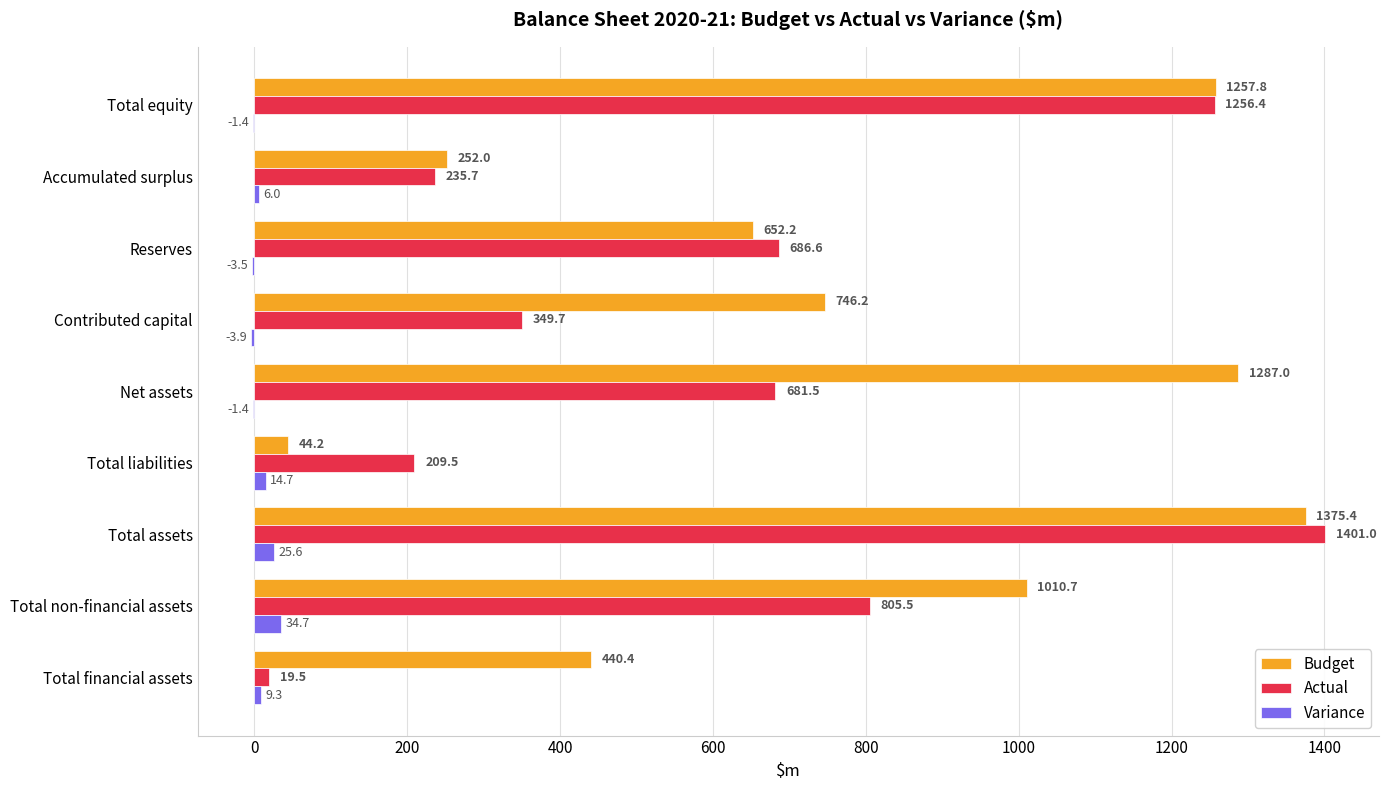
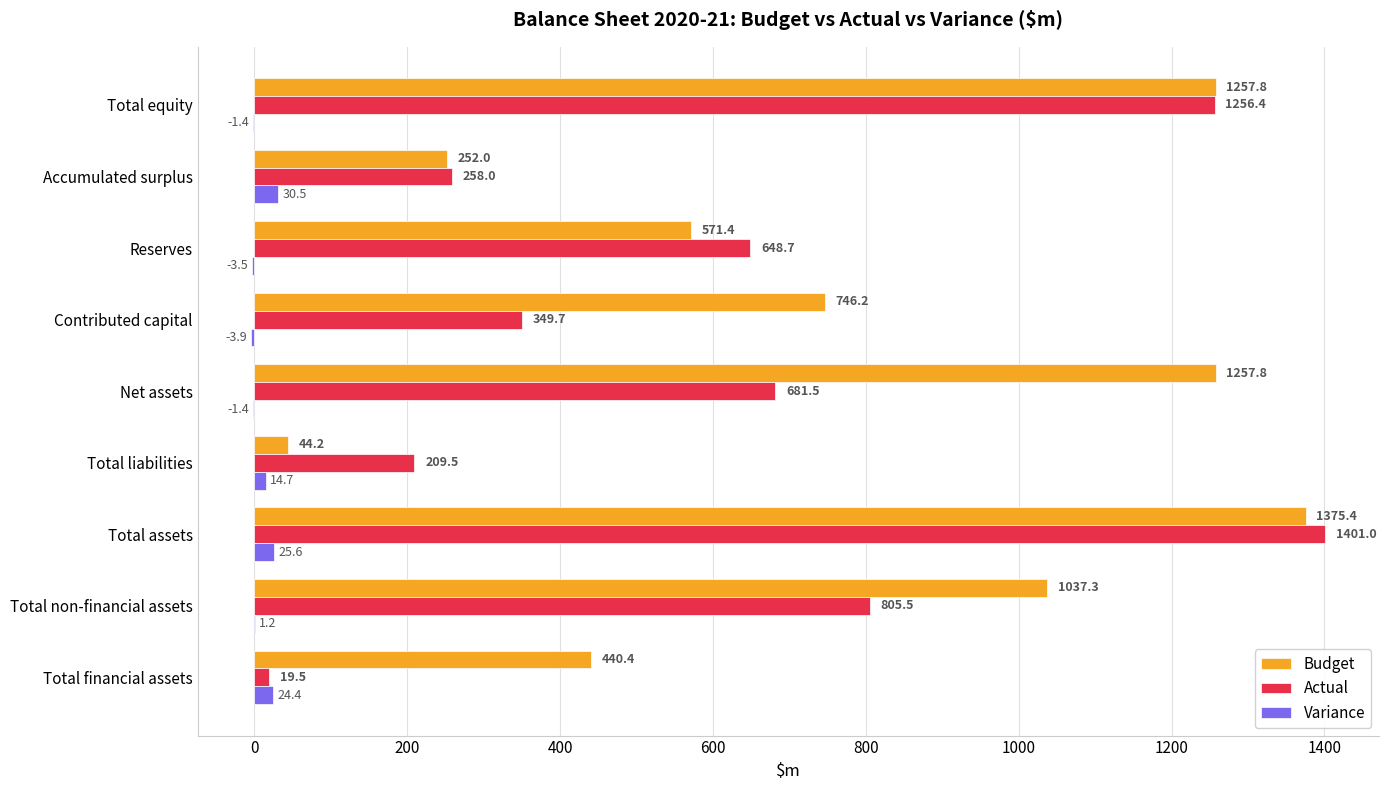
Actual, Accumulated surplus: 235.7 -> 258.0
Variance, Accumulated surplus: 6.0 -> 30.5
Budget, Reserves: 652.2 -> 571.4
Actual, Reserves: 686.6 -> 648.7
Budget, Net assets: 1287.0 -> 1257.8
Budget, Total non-financial assets: 1010.7 -> 1037.3
Variance, Total non-financial assets: 34.7 -> 1.2
Variance, Total financial assets: 9.3 -> 24.4
